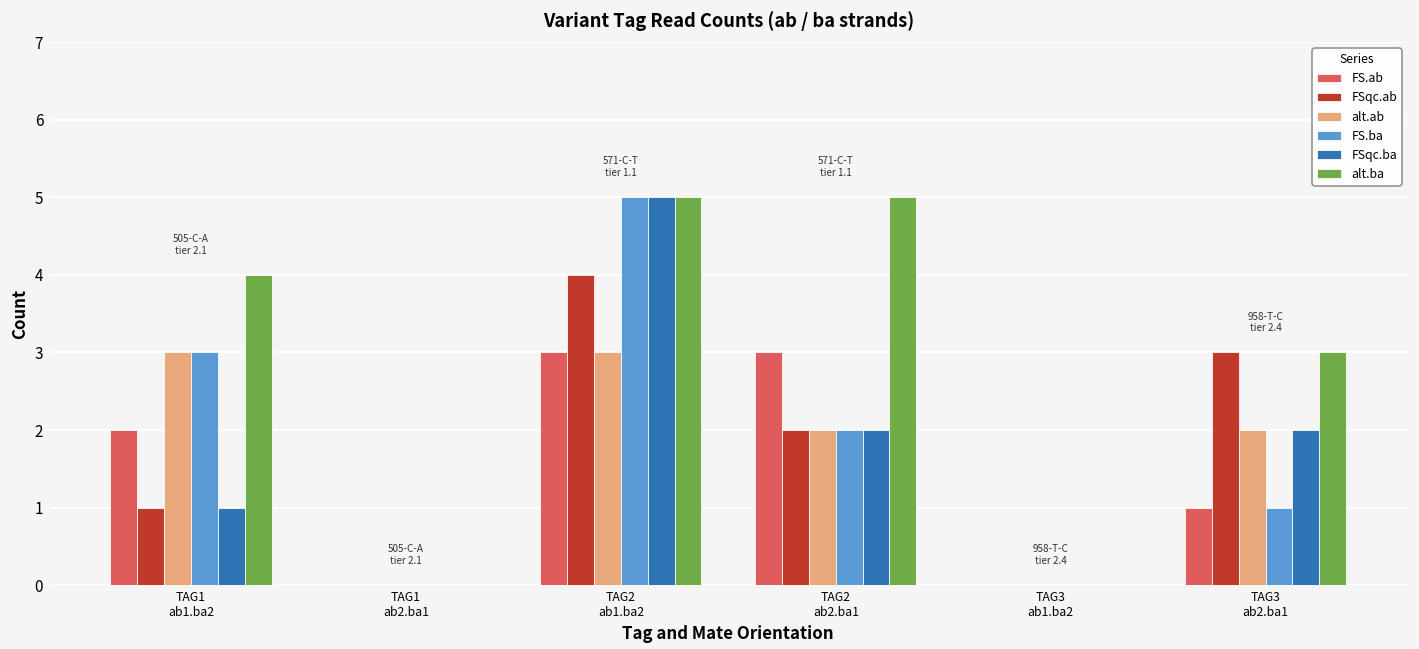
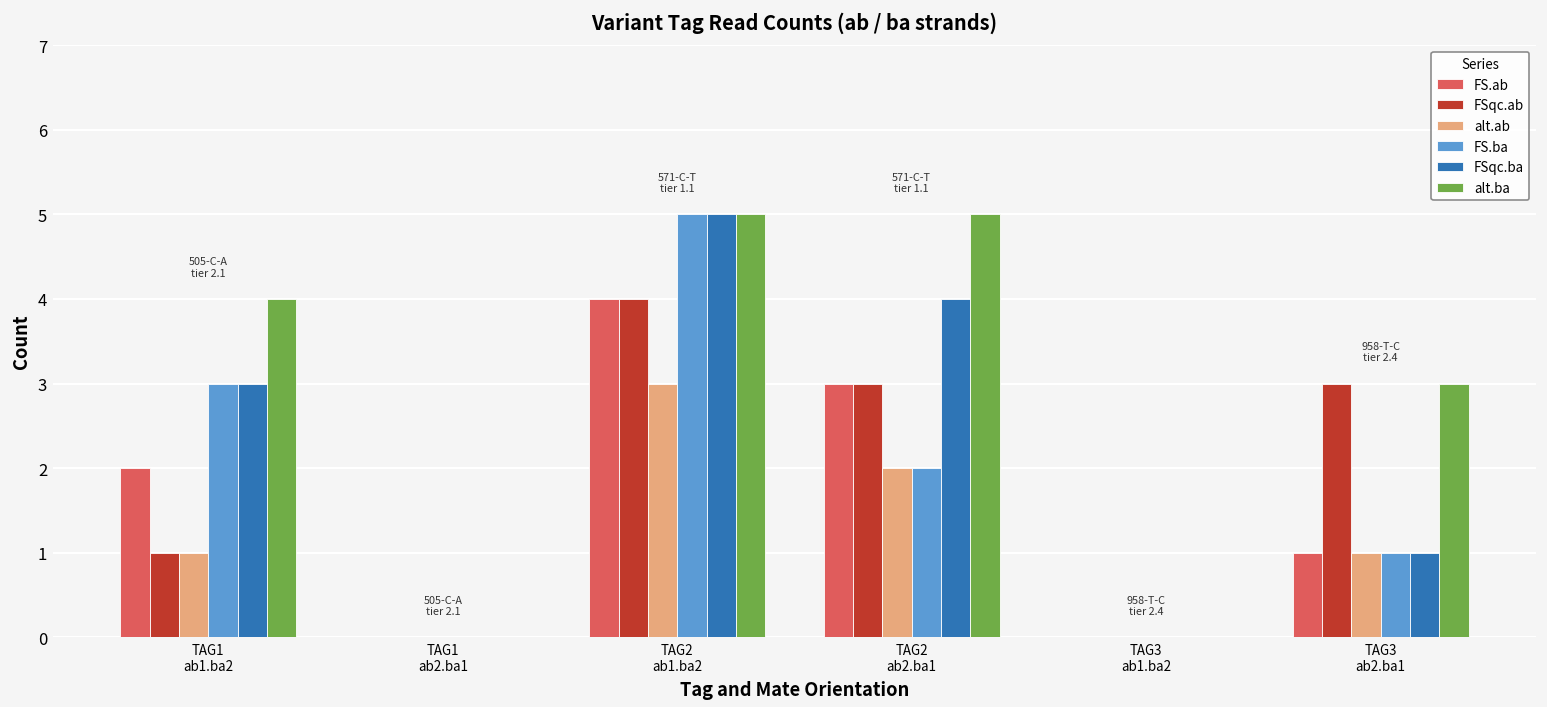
alt.ab, TAG1 ab1.ba2: 3 -> 1
FSqc.ba, TAG1 ab1.ba2: 1 -> 3
FS.ab, TAG2 ab1.ba2: 3 -> 4
FSqc.ab, TAG2 ab2.ba1: 2 -> 3
FSqc.ba, TAG2 ab2.ba1: 2 -> 4
alt.ab, TAG3 ab2.ba1: 2 -> 1
FSqc.ba, TAG3 ab2.ba1: 2 -> 1
